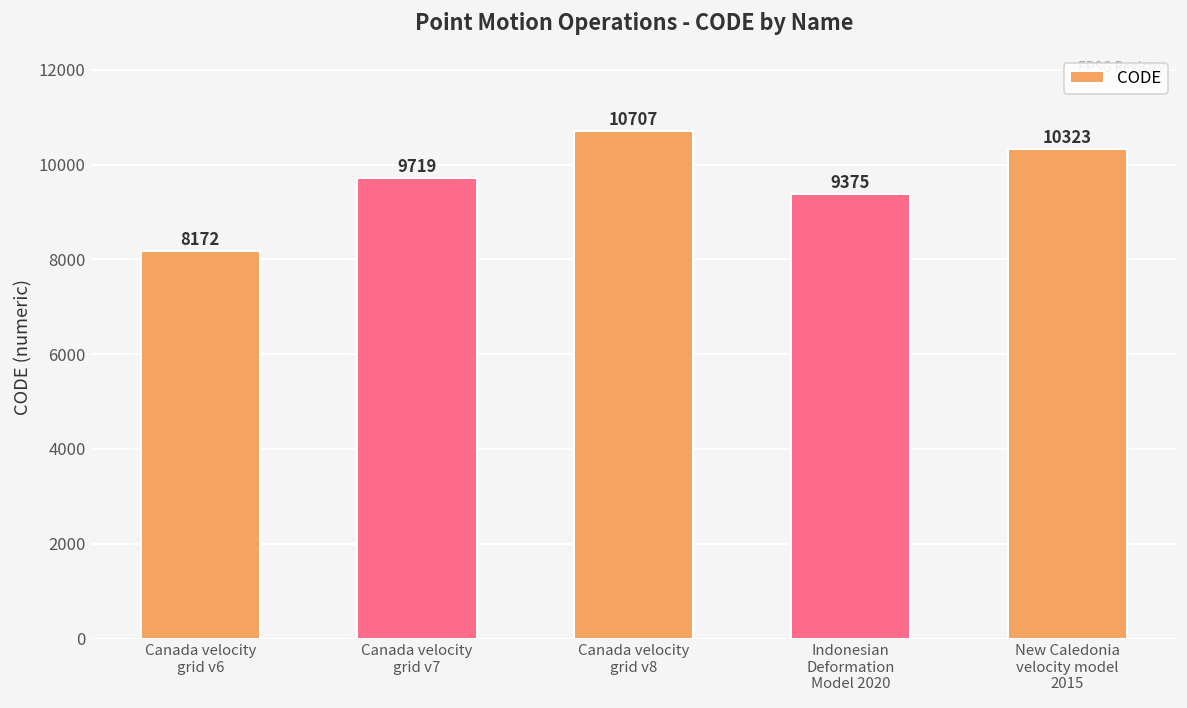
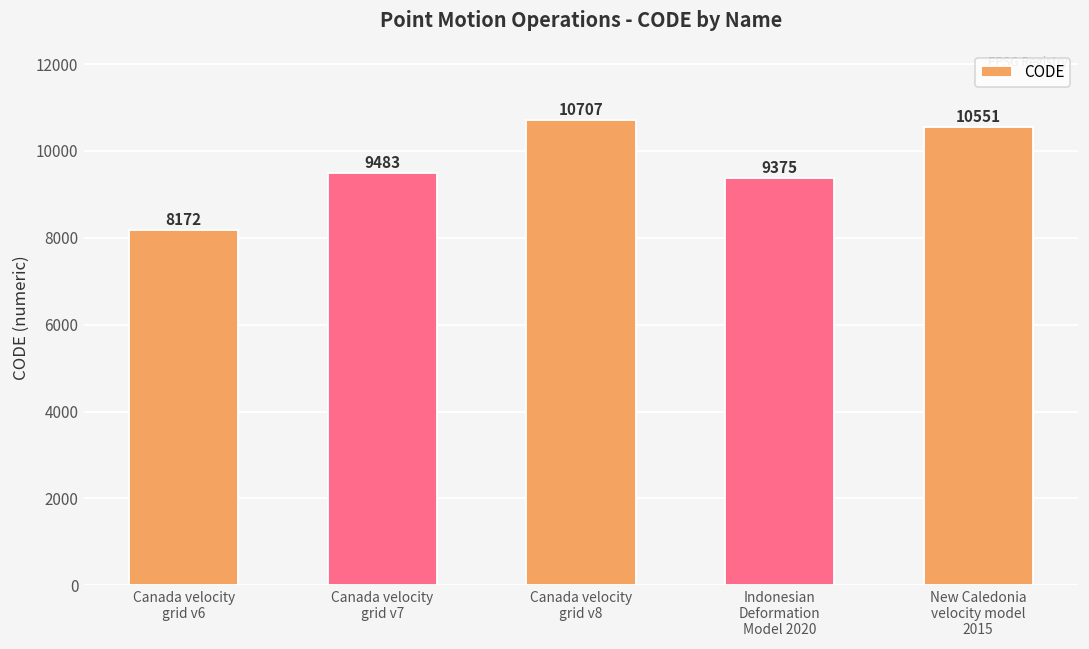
Canada velocity grid v7: 9719 -> 9483
New Caledonia velocity model 2015: 10323 -> 10551
